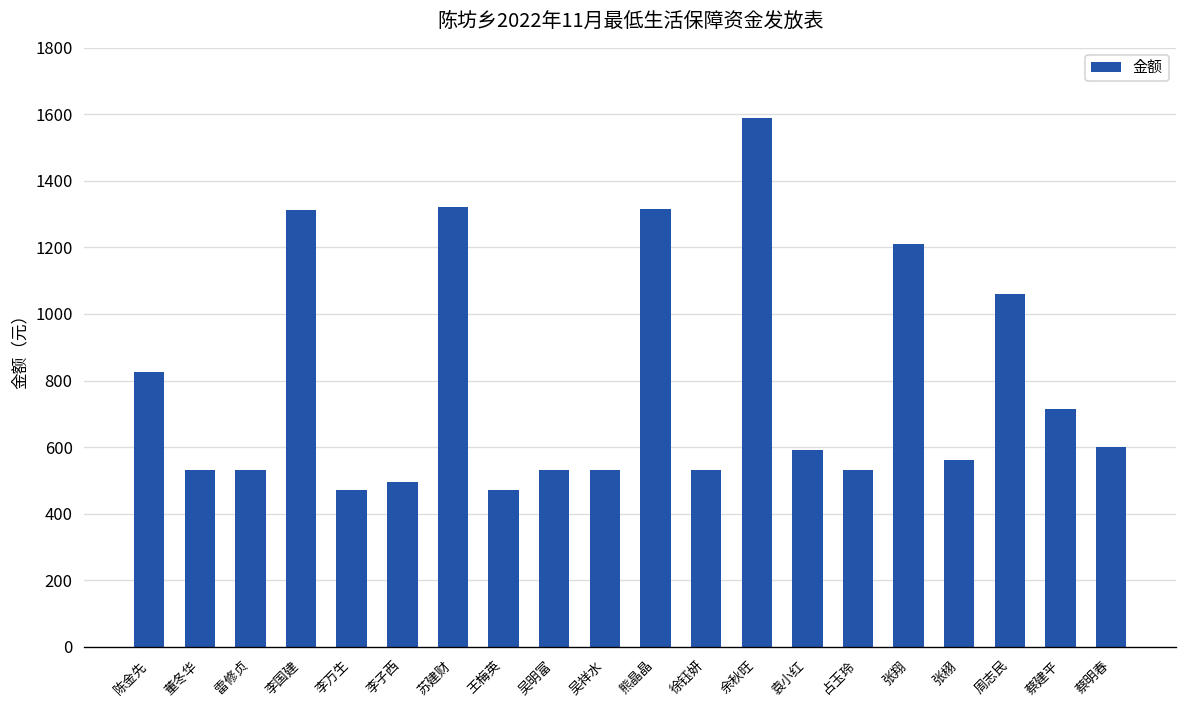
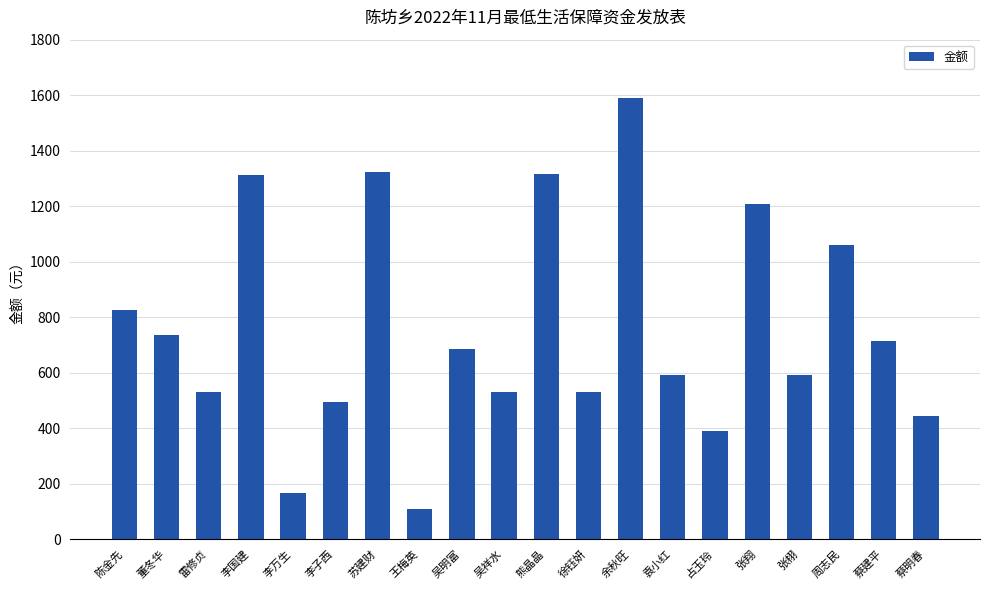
董冬华: 530 -> 740
李万生: 470 -> 170
王梅英: 470 -> 110
吴明富: 530 -> 690
占玉玲: 530 -> 390
张栩: 560 -> 590
蔡明春: 600 -> 450
